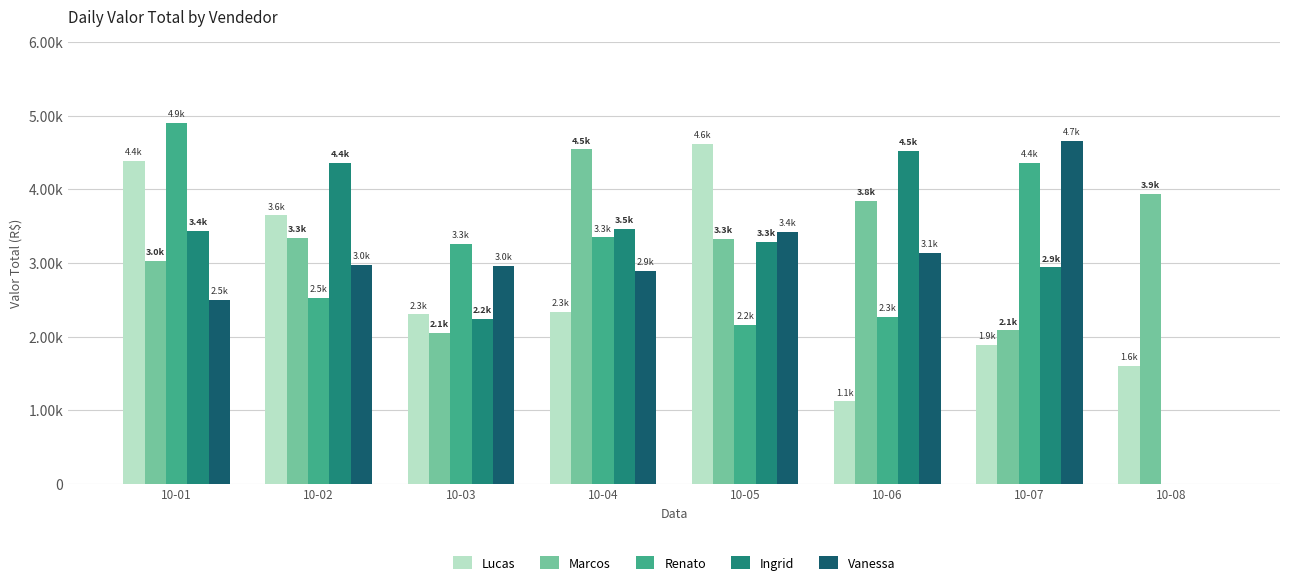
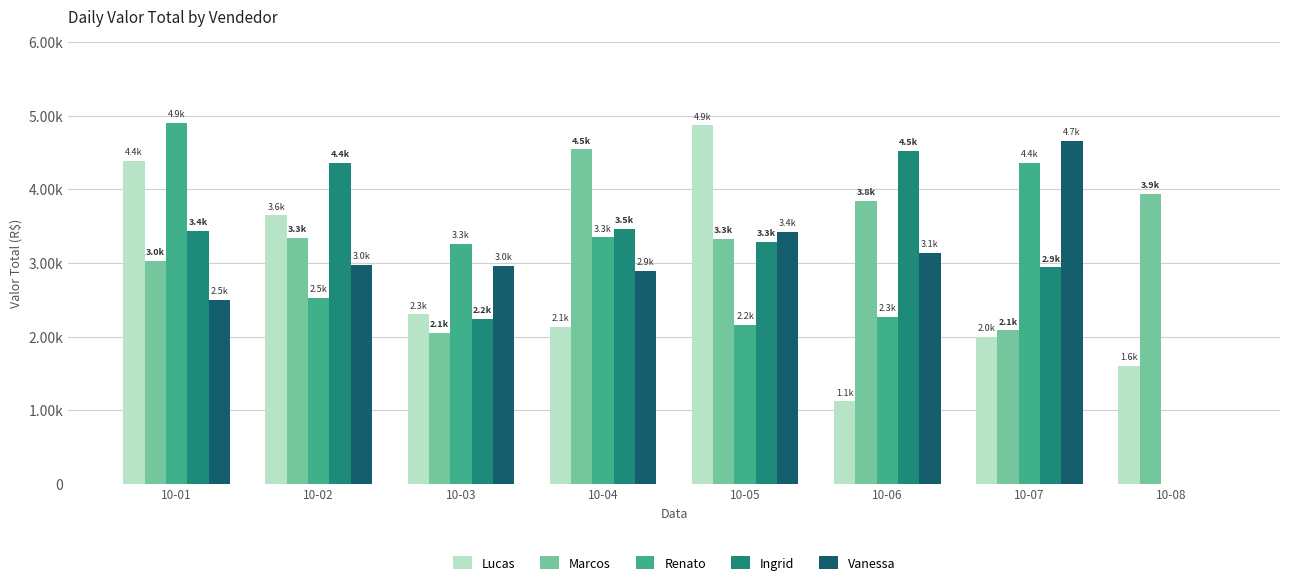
Lucas, 10-04: 2.3k -> 2.1k
Lucas, 10-05: 4.6k -> 4.9k
Lucas, 10-07: 1.9k -> 2.0k
